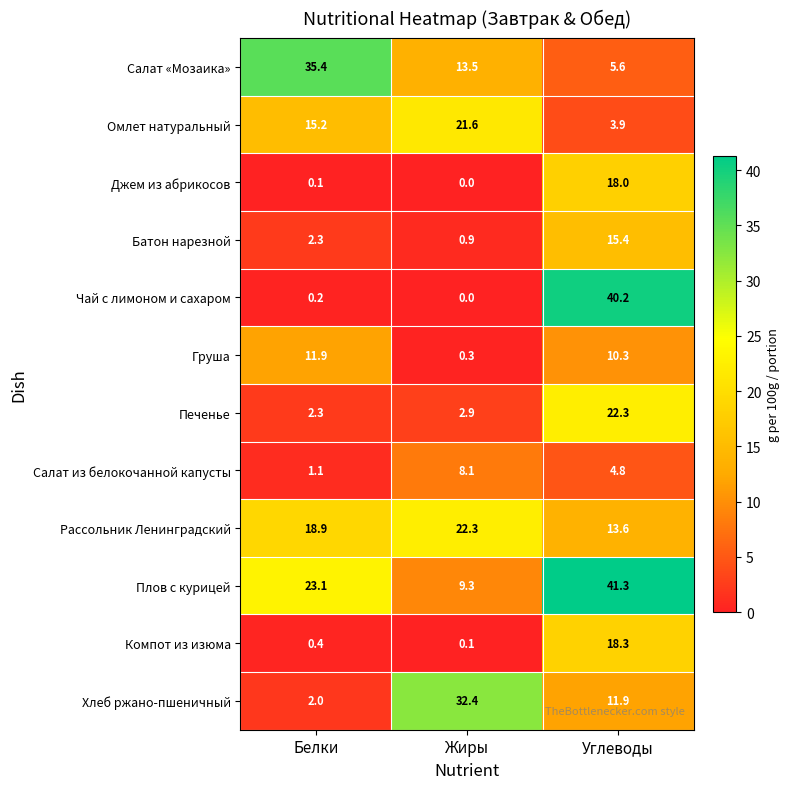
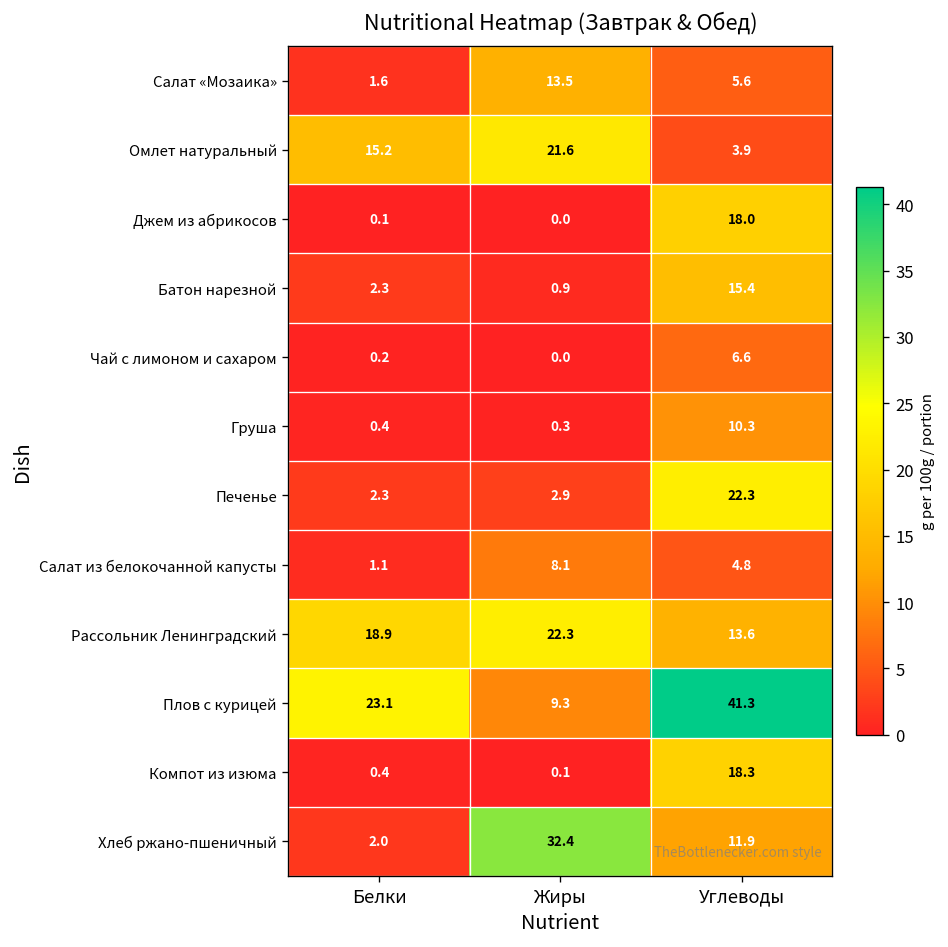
Салат «Мозаика», Белки: 35.4 -> 1.6
Чай с лимоном и сахаром, Углеводы: 40.2 -> 6.6
Груша, Белки: 11.9 -> 0.4
